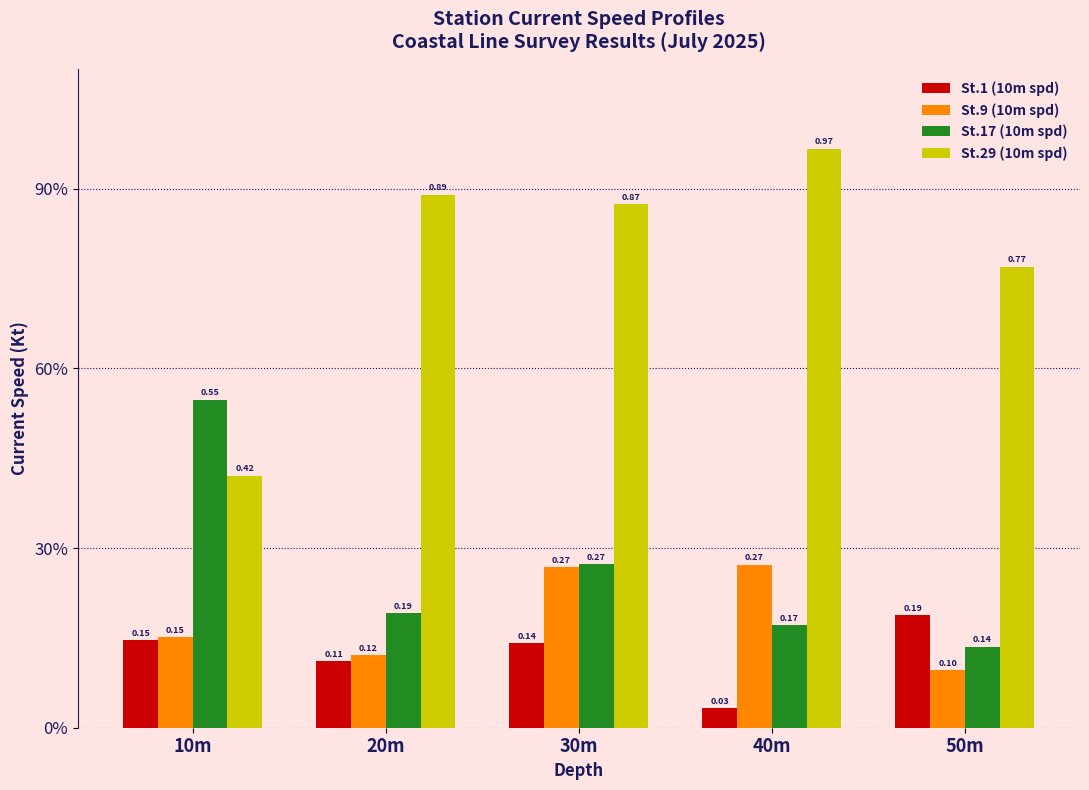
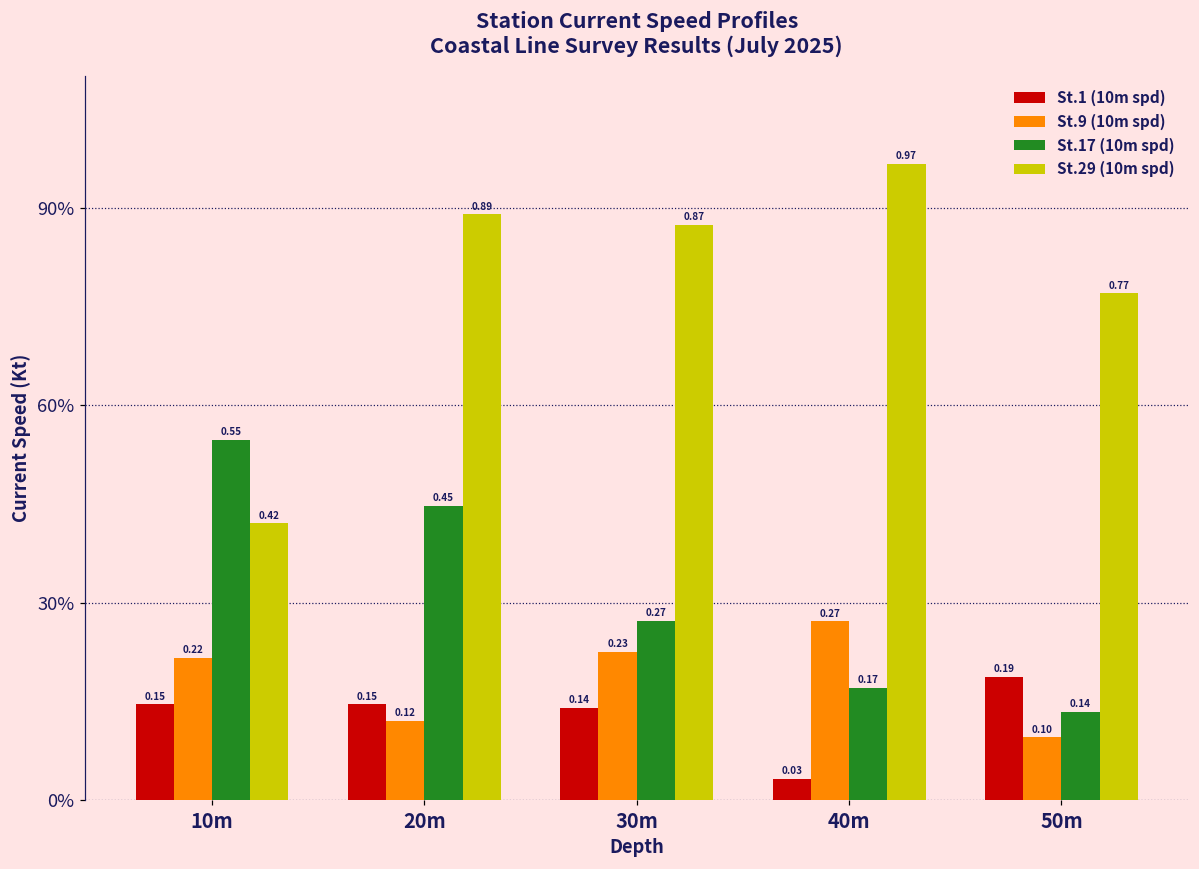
St.9 (10m spd), 10m: 0.15 -> 0.22
St.1 (10m spd), 20m: 0.11 -> 0.15
St.17 (10m spd), 20m: 0.19 -> 0.45
St.9 (10m spd), 30m: 0.27 -> 0.23
